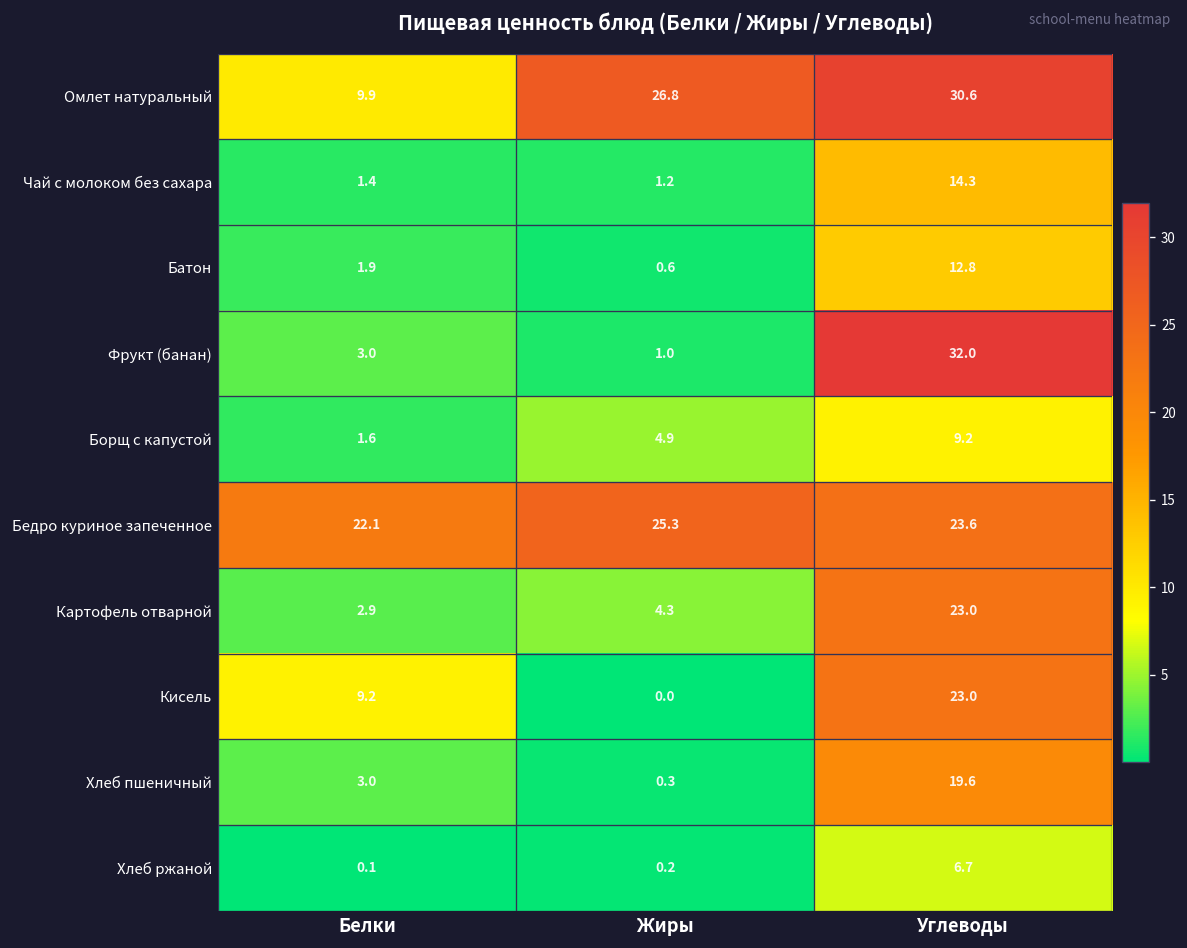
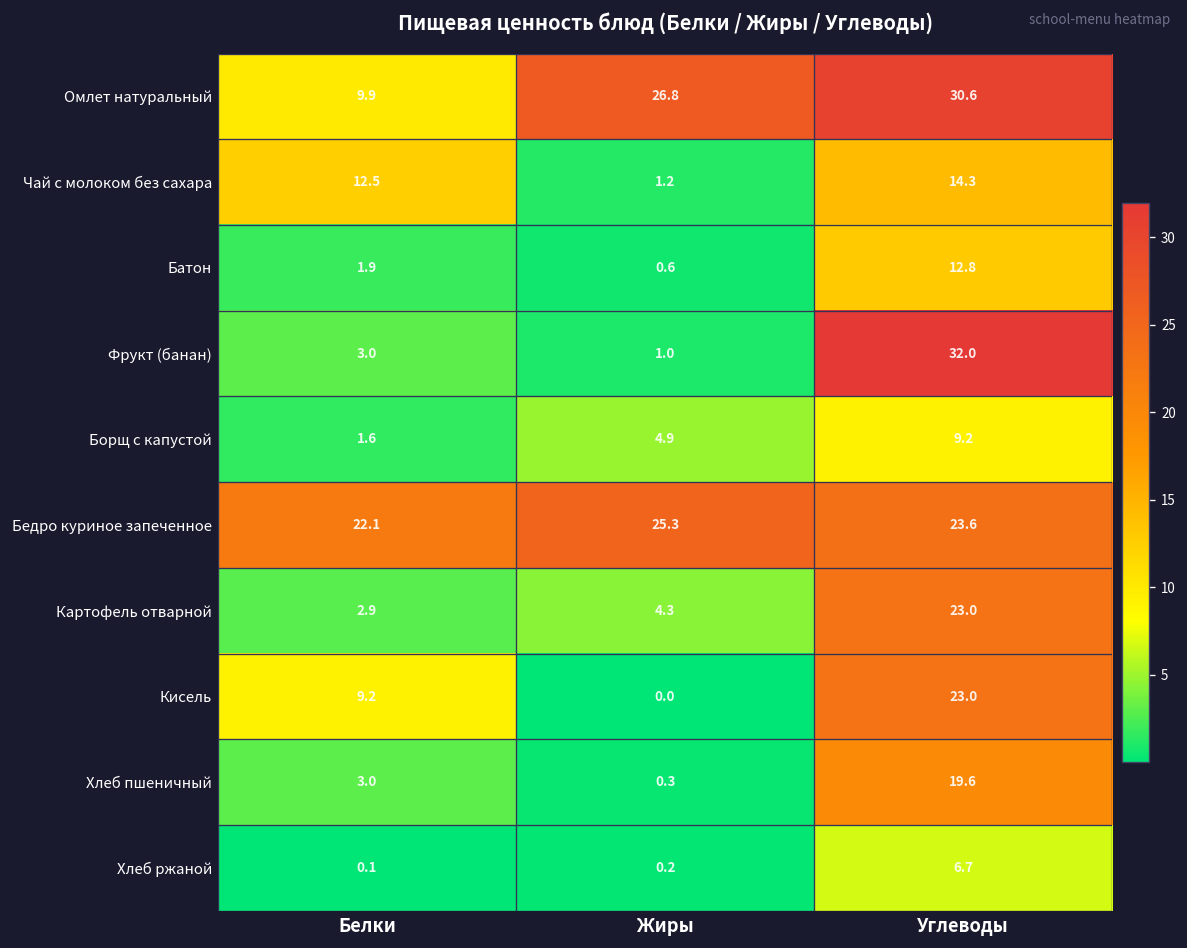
Чай с молоком без сахара, Белки: 1.4 -> 12.5
